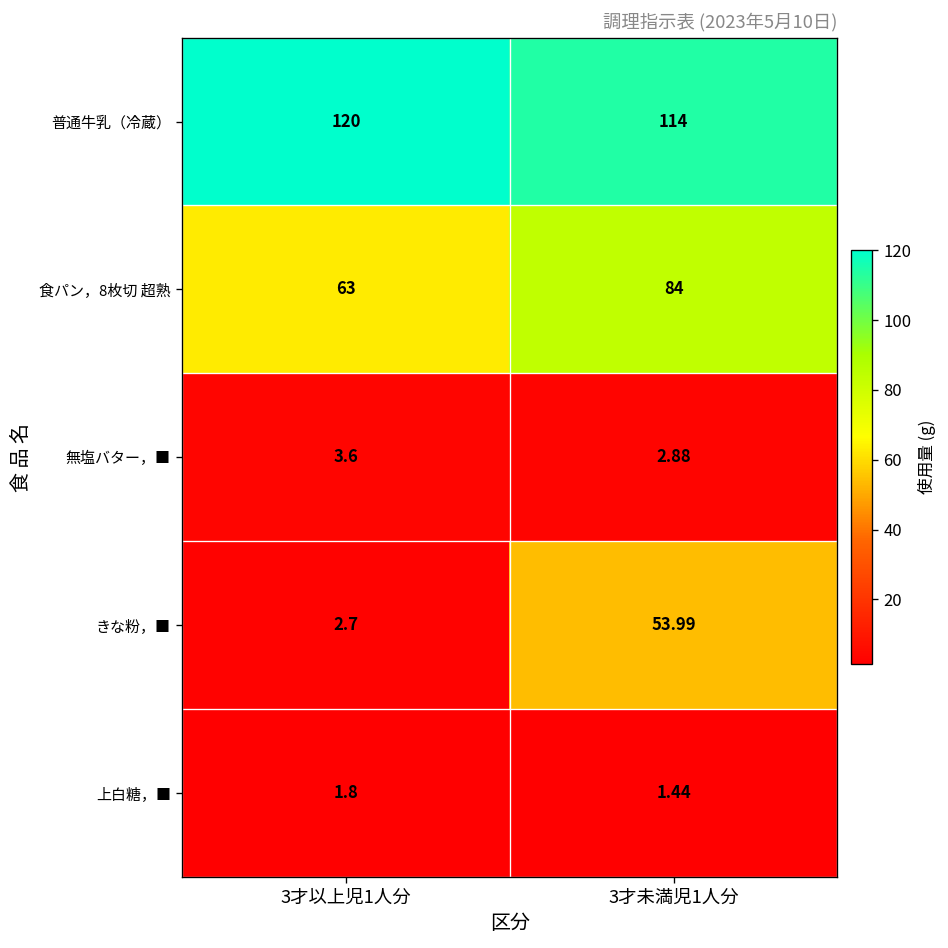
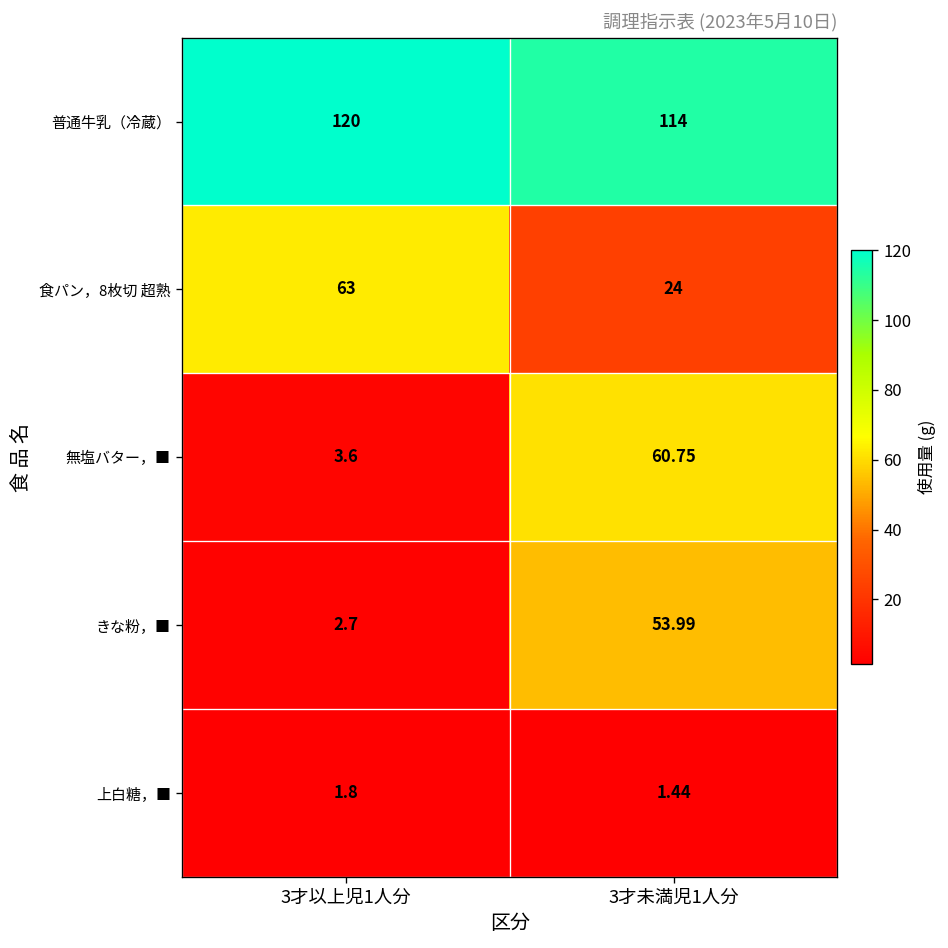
食パン，8枚切 超熟, 3才未満児1人分: 84 -> 24
無塩バター，■, 3才未満児1人分: 2.88 -> 60.75
